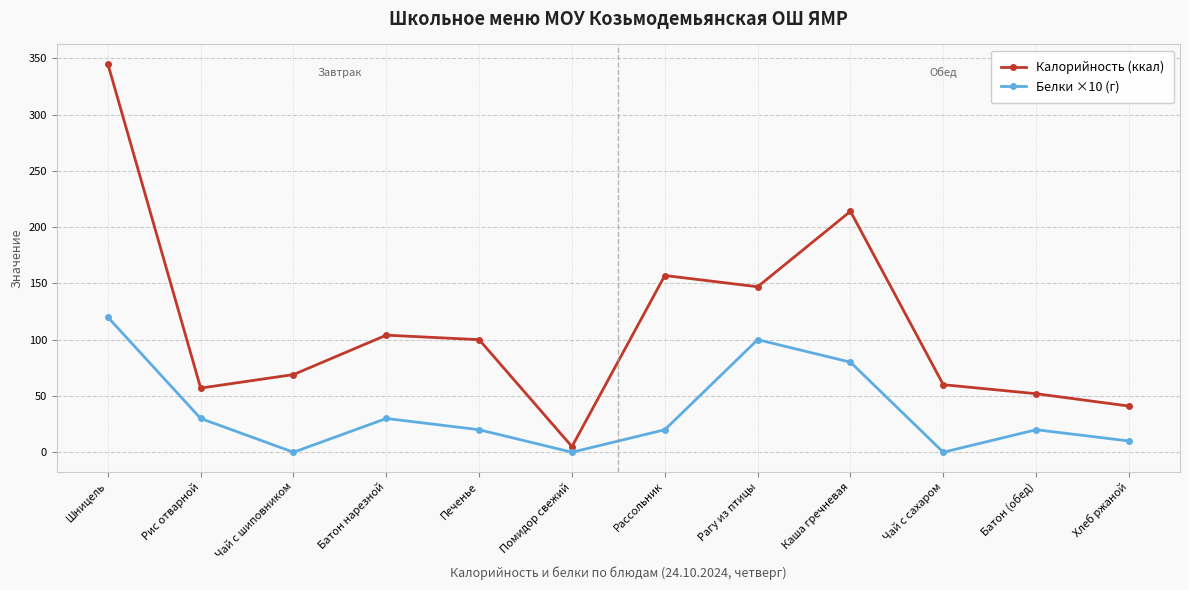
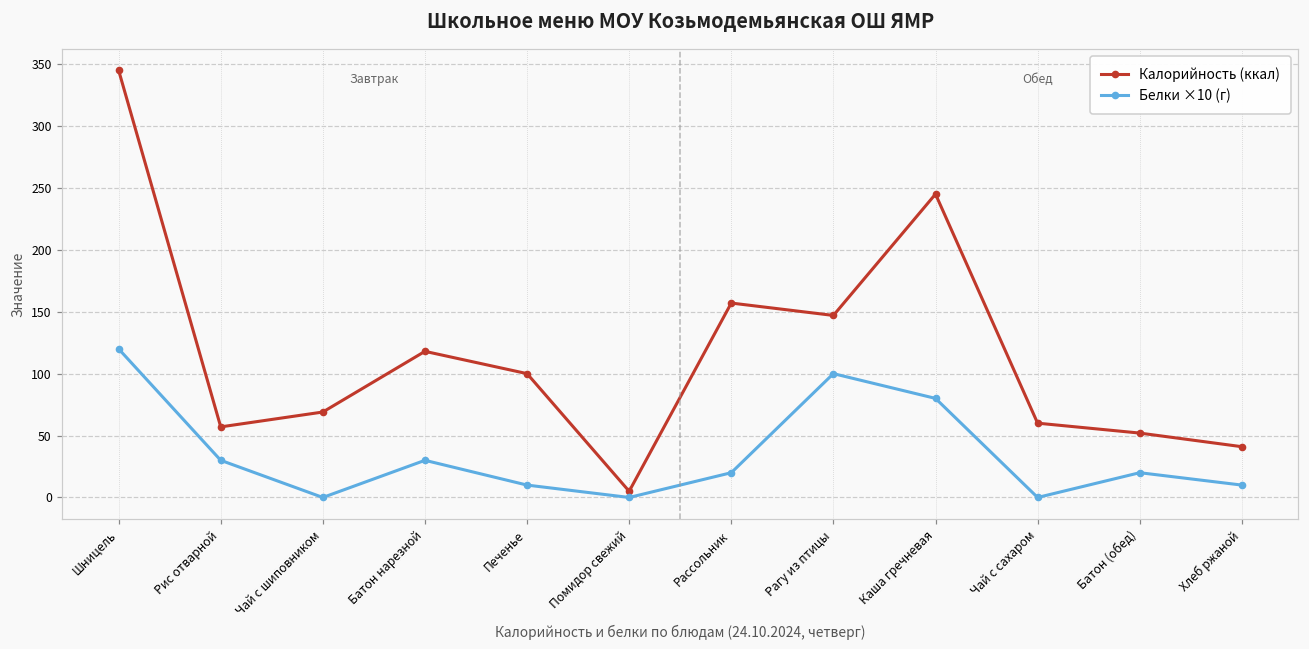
Калорийность (ккал), Батон нарезной: 104 -> 118
Белки ×10 (г), Печенье: 20 -> 10
Калорийность (ккал), Каша гречневая: 214 -> 245
